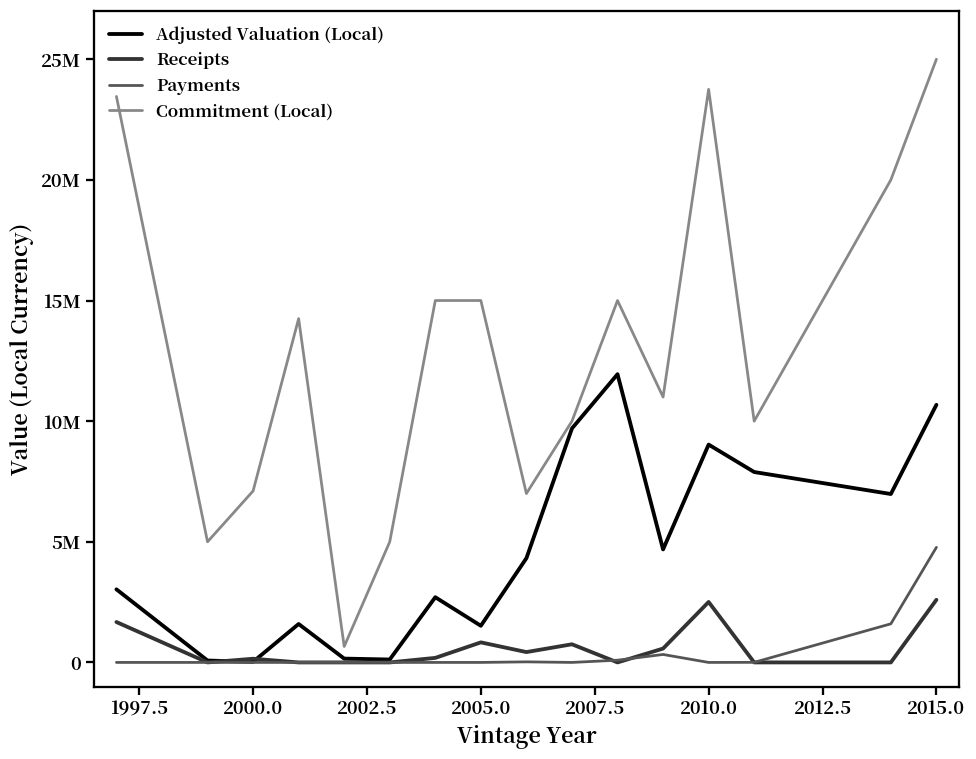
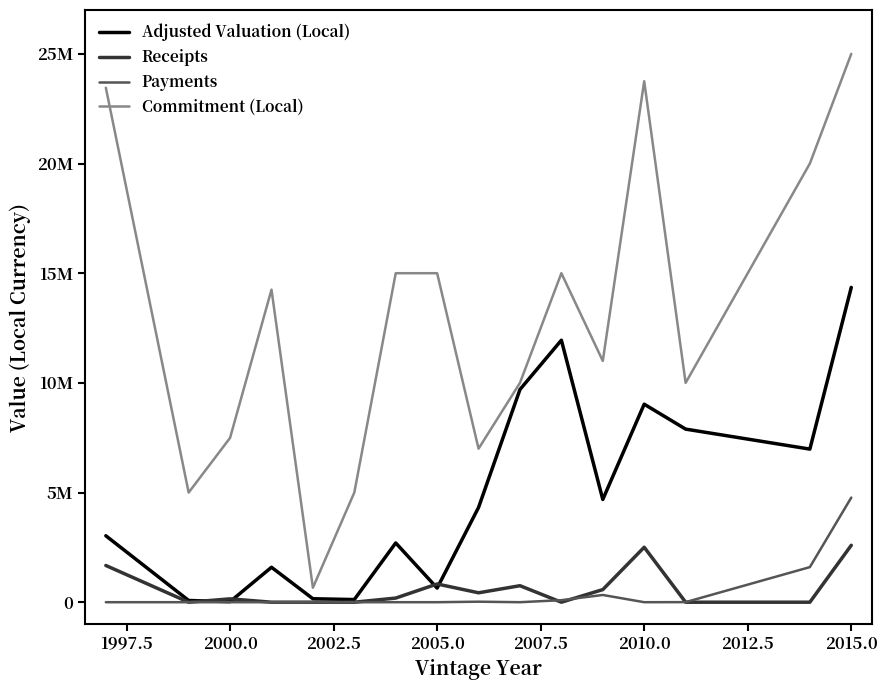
Commitment (Local), 2000.0: 7100000 -> 7500000
Adjusted Valuation (Local), 2005.0: 1500000 -> 600000
Adjusted Valuation (Local), 2015.0: 10700000 -> 14400000
